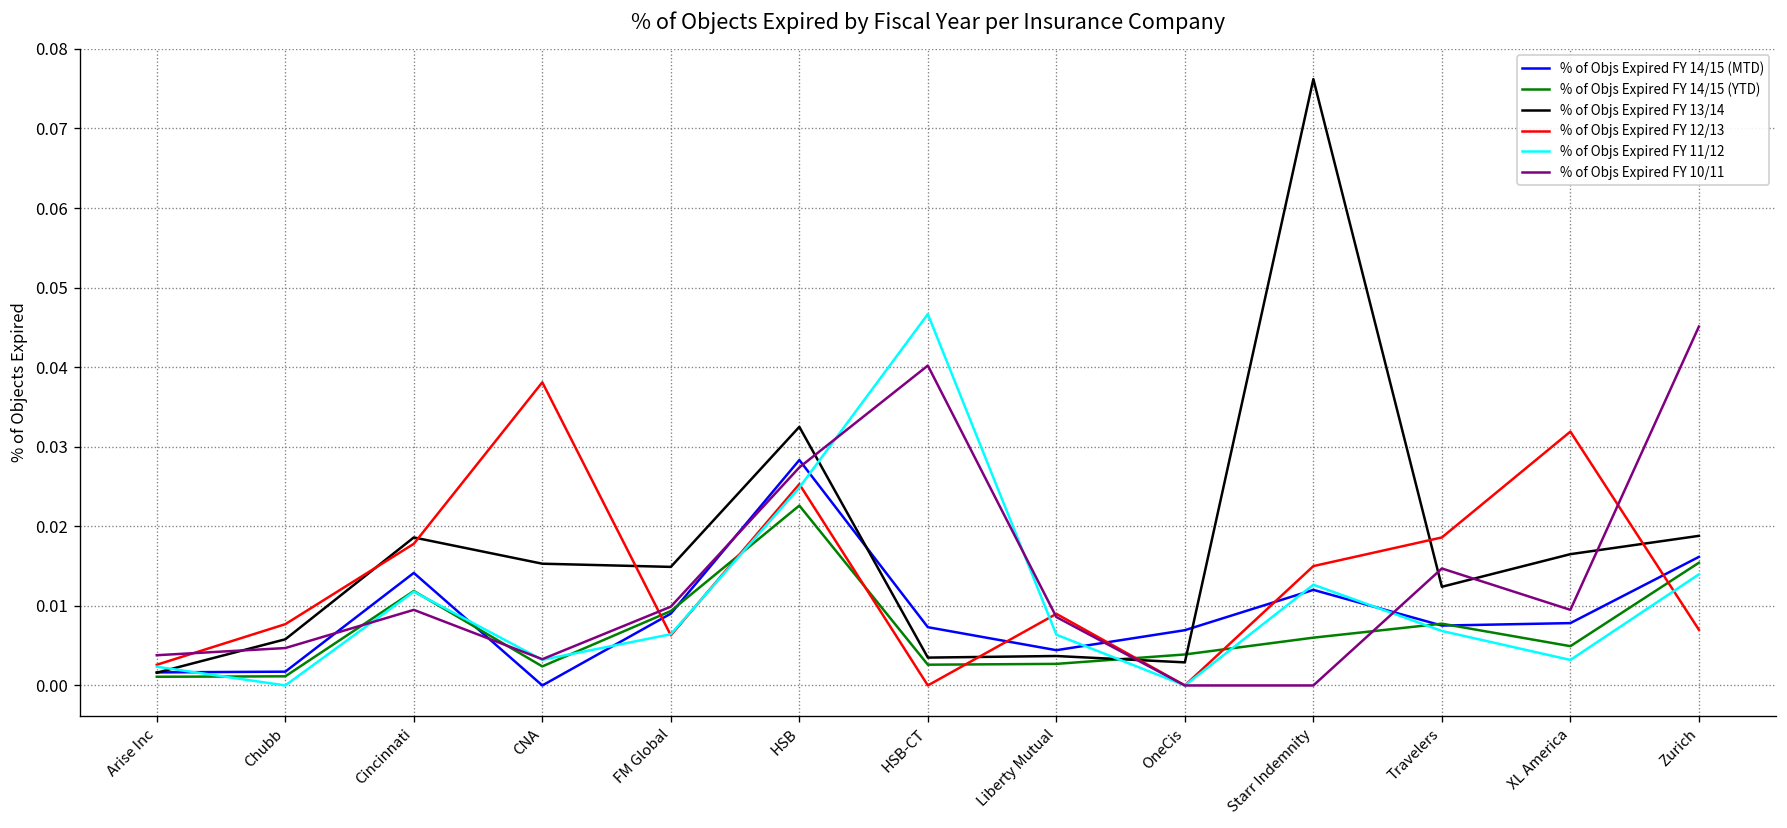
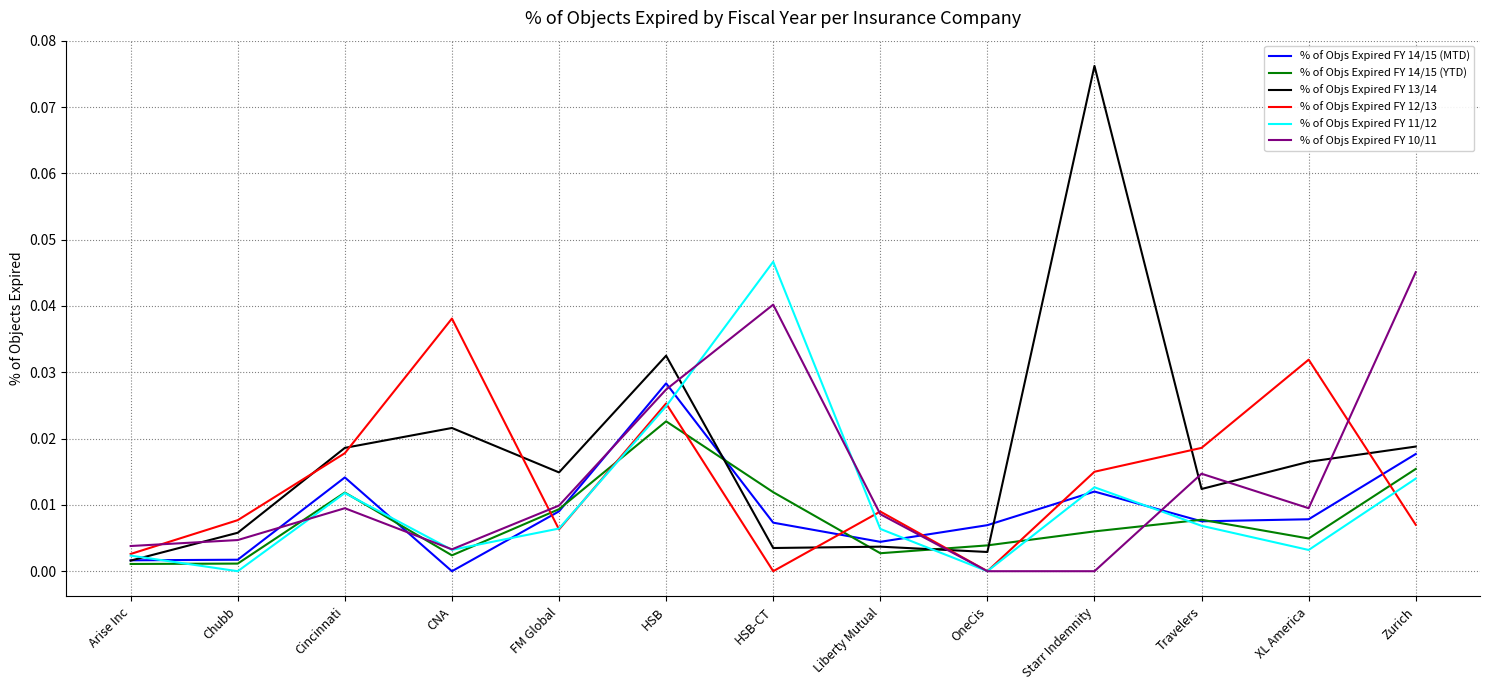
% of Objs Expired FY 13/14, CNA: 0.015 -> 0.022
% of Objs Expired FY 14/15 (YTD), HSB-CT: 0.003 -> 0.012
% of Objs Expired FY 14/15 (MTD), Zurich: 0.016 -> 0.018
